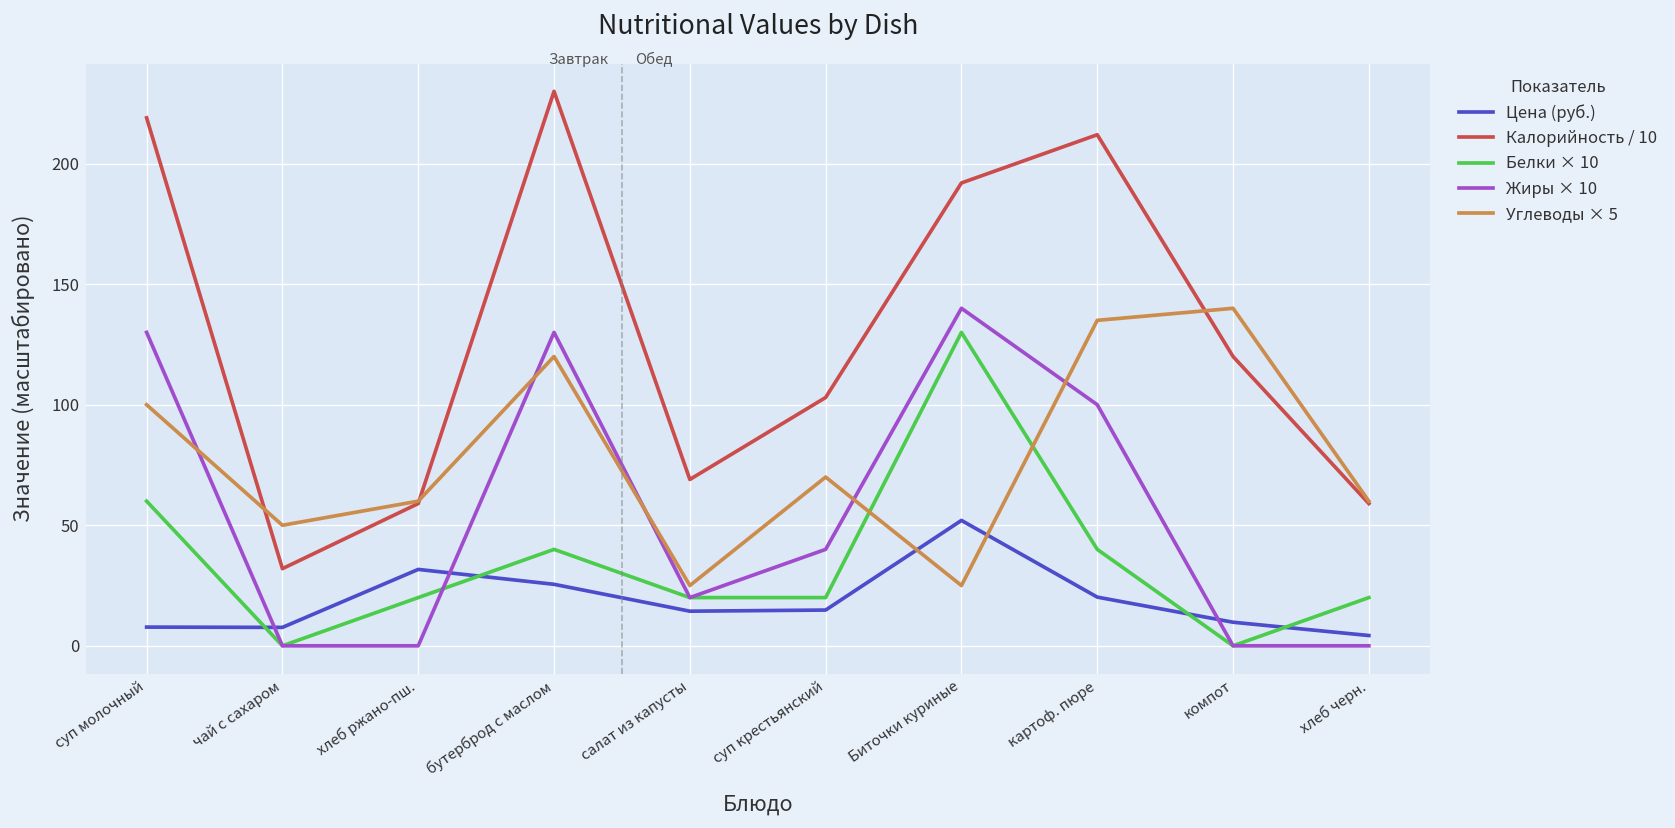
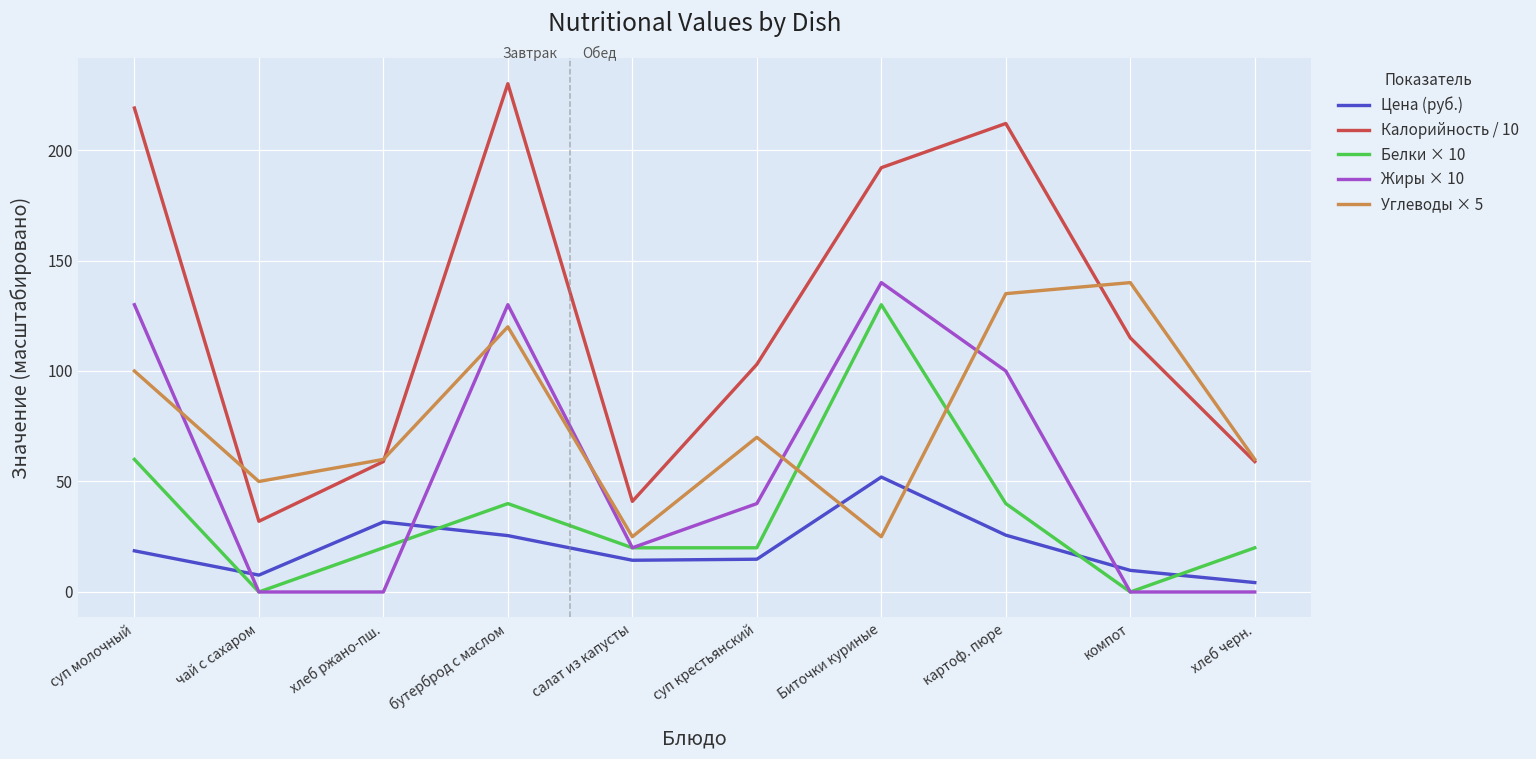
Цена (руб.), суп молочный: 8 -> 19
Калорийность / 10, салат из капусты: 69 -> 41
Цена (руб.), картоф. пюре: 20 -> 26
Калорийность / 10, компот: 120 -> 115
